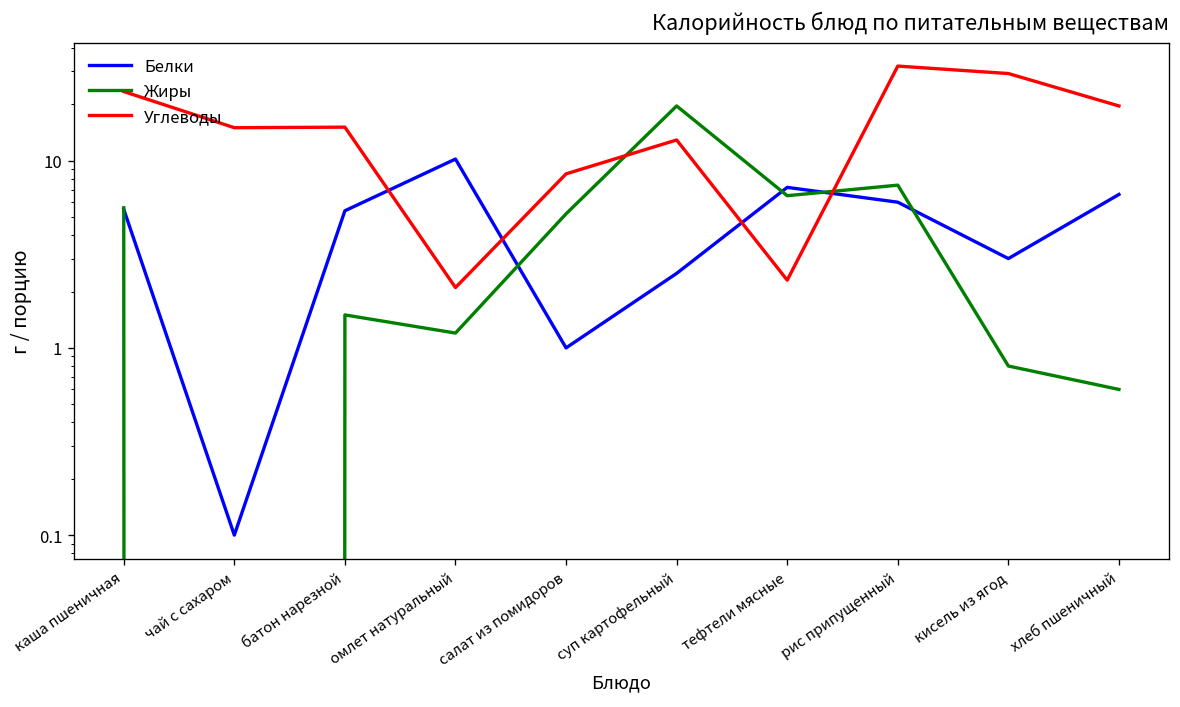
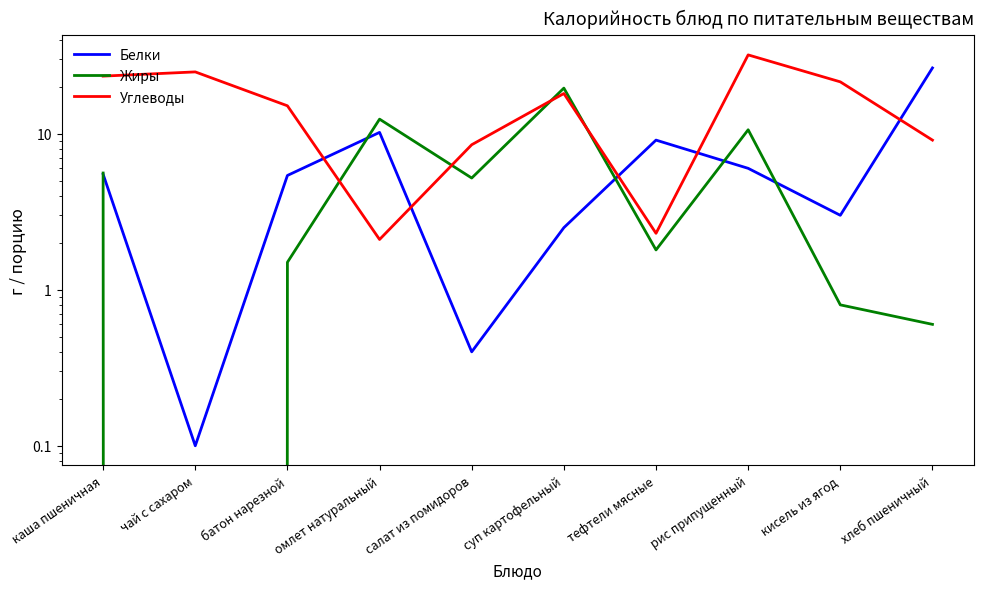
Углеводы, чай с сахаром: 15 -> 25
Жиры, омлет натуральный: 1.2 -> 12
Белки, салат из помидоров: 1.0 -> 0.4
Углеводы, суп картофельный: 13 -> 18
Белки, тефтели мясные: 7 -> 9
Жиры, тефтели мясные: 6.5 -> 1.8
Жиры, рис припущенный: 7 -> 11
Углеводы, кисель из ягод: 29 -> 22
Белки, хлеб пшеничный: 6.6 -> 26
Углеводы, хлеб пшеничный: 20 -> 9
